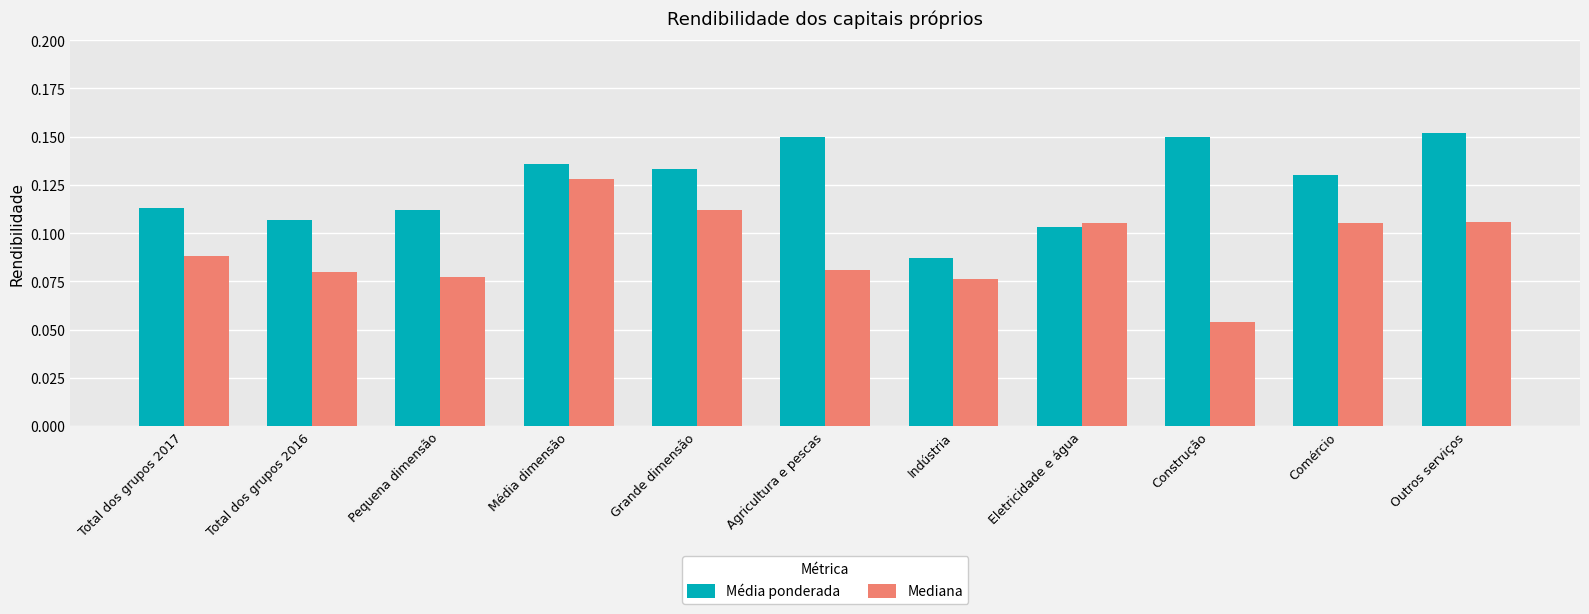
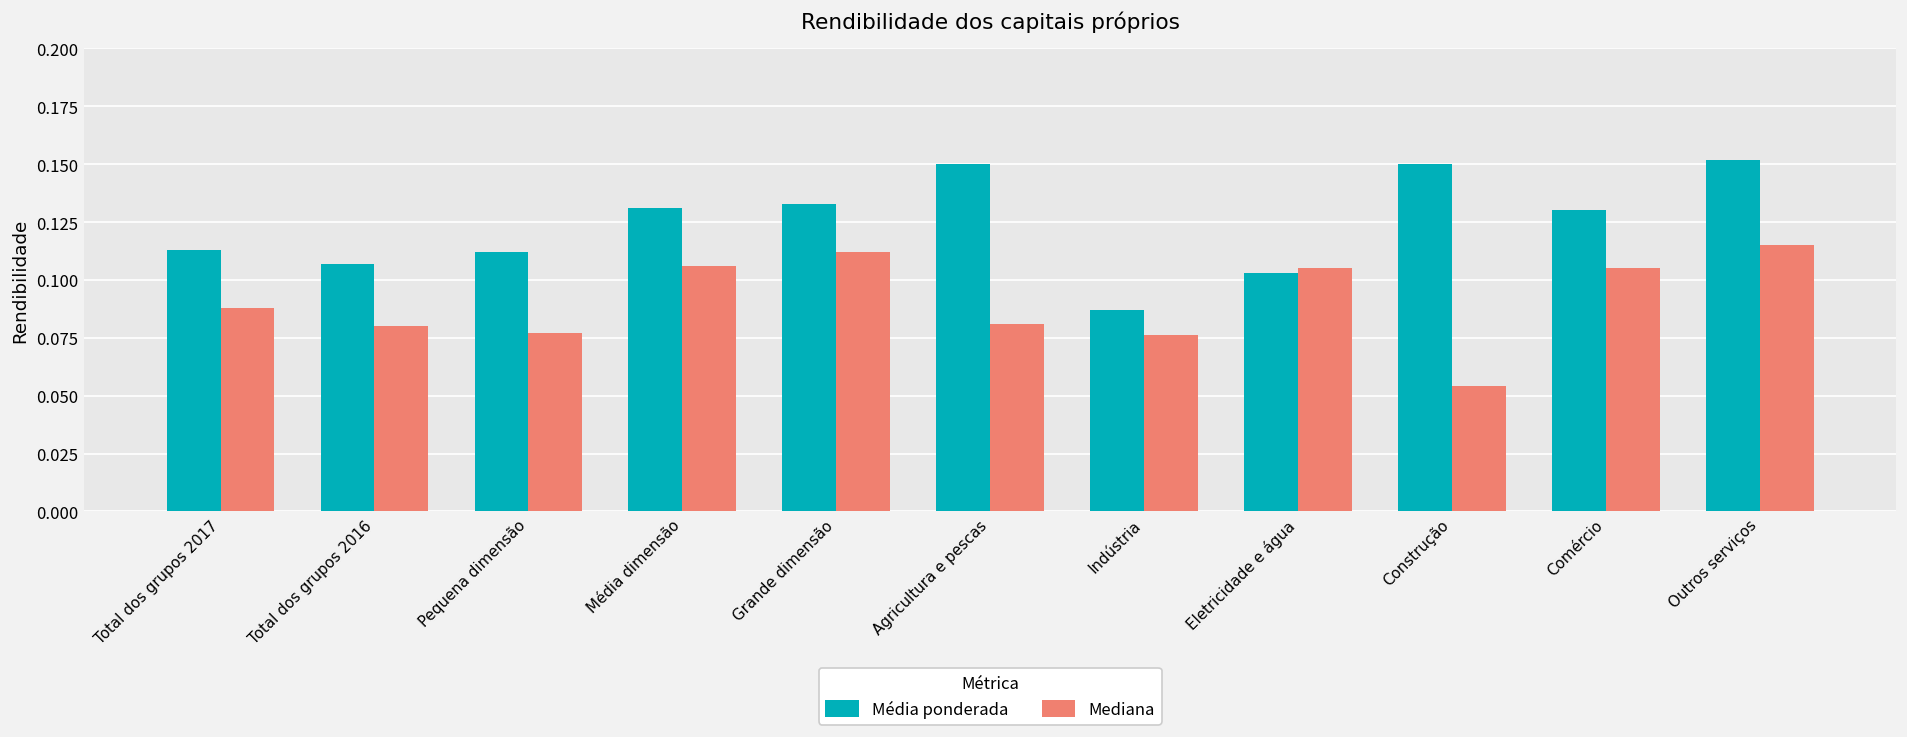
Média ponderada, Média dimensão: 0.136 -> 0.131
Mediana, Média dimensão: 0.128 -> 0.106
Mediana, Outros serviços: 0.106 -> 0.115
